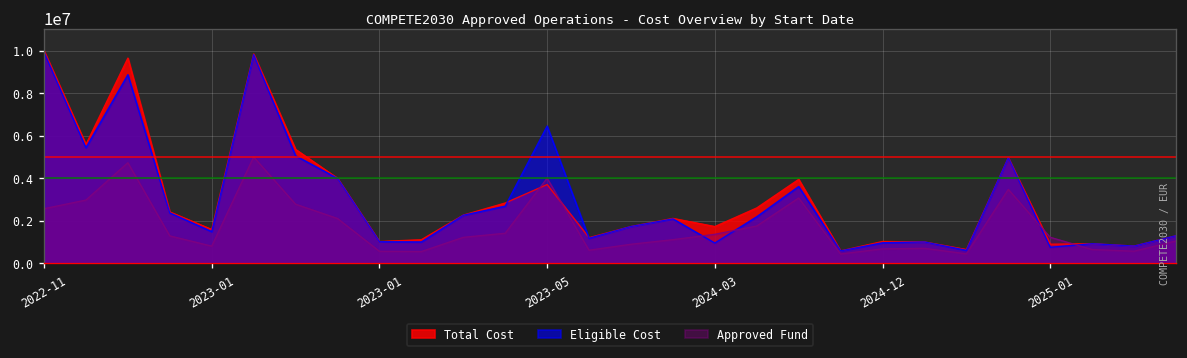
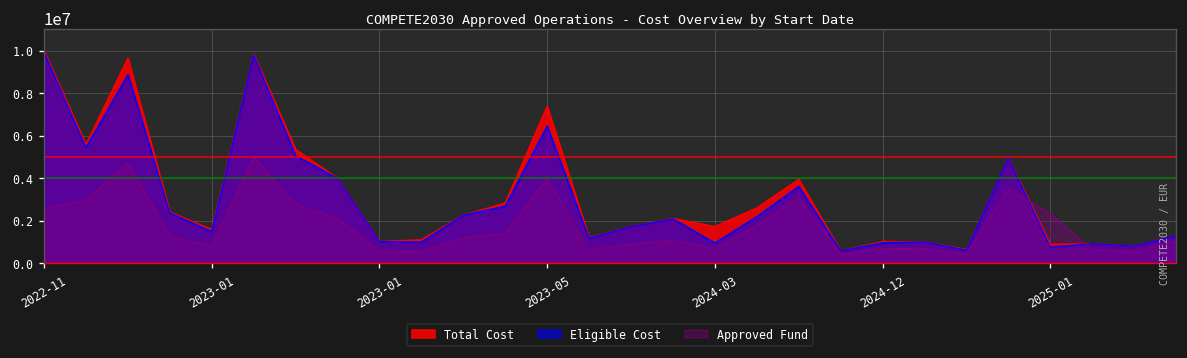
Total Cost, 2023-05: 3700000 -> 7400000
Approved Fund, 2024-03: 1400000 -> 700000
Approved Fund, 2025-01: 1200000 -> 2300000
